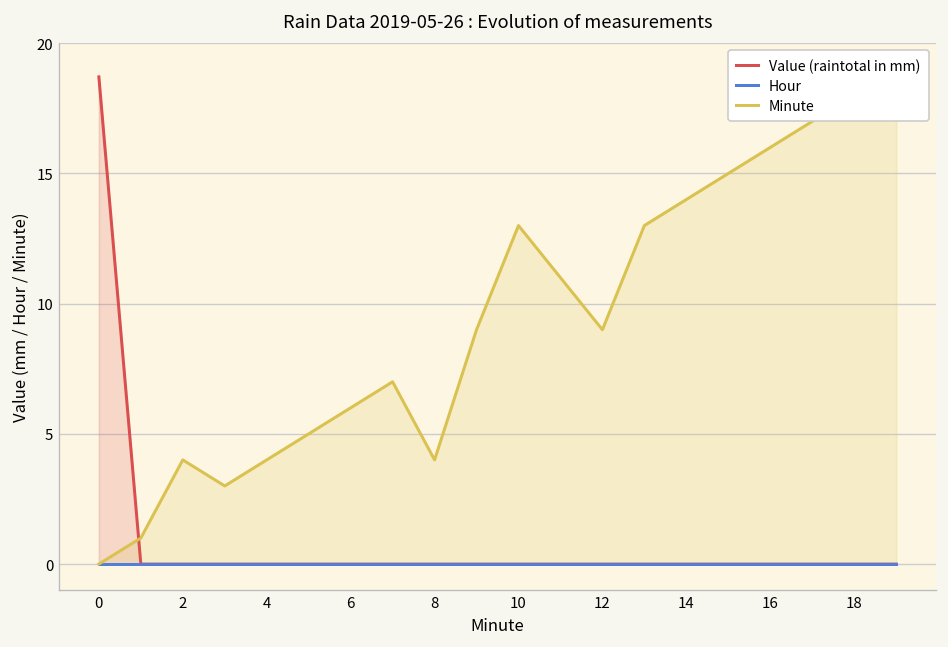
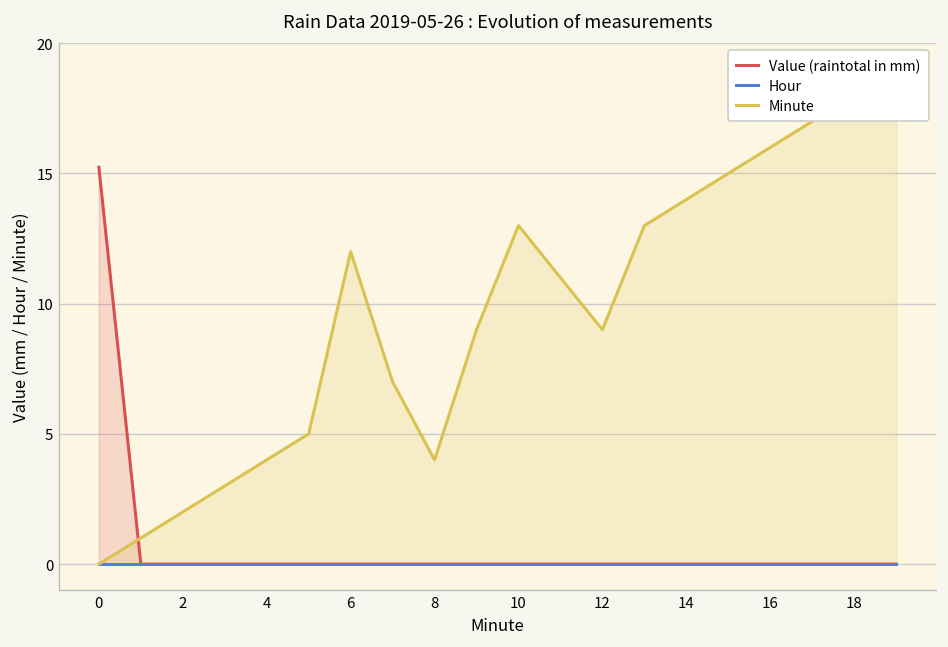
Value (raintotal in mm), 0: 18.7 -> 15.2
Minute, 2: 4 -> 2
Minute, 6: 6 -> 12
